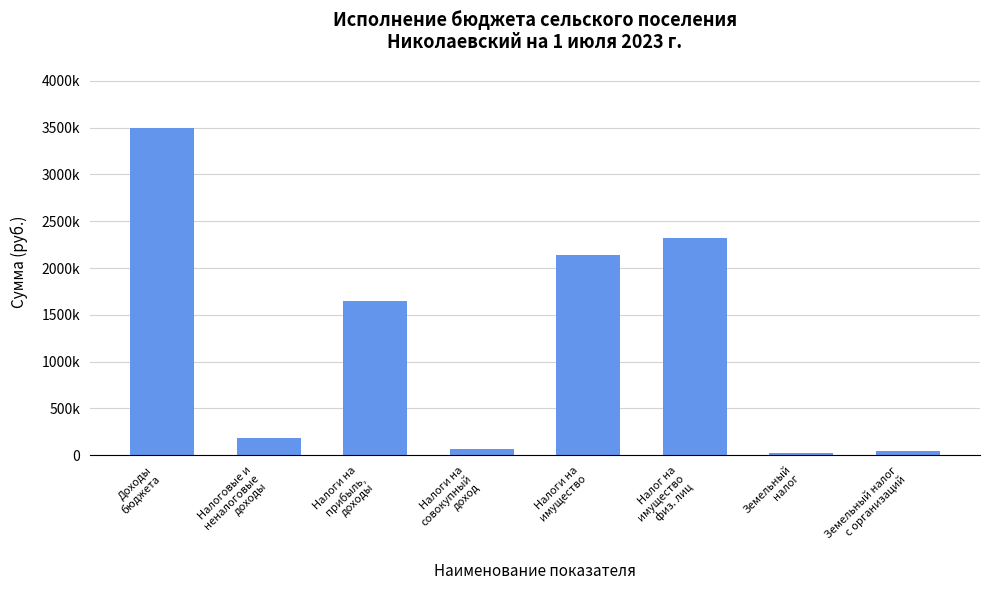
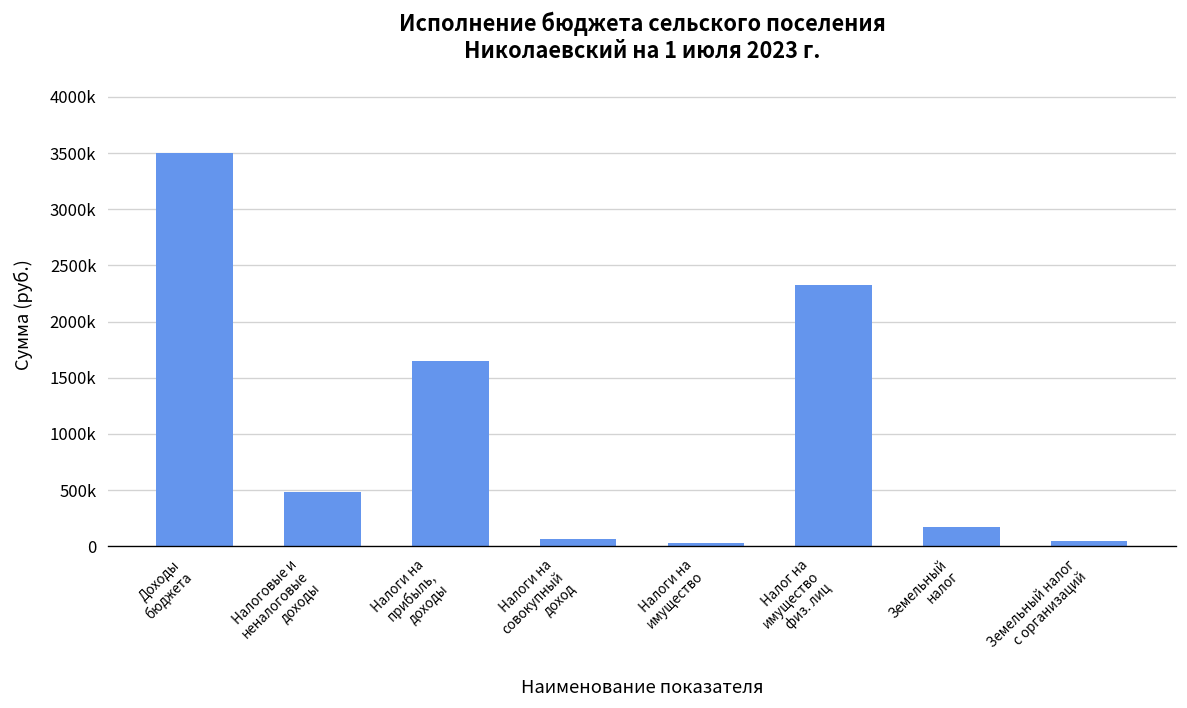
Налоговые и неналоговые доходы: 200000 -> 500000
Налоги на имущество: 2100000 -> 0
Земельный налог: 0 -> 200000
